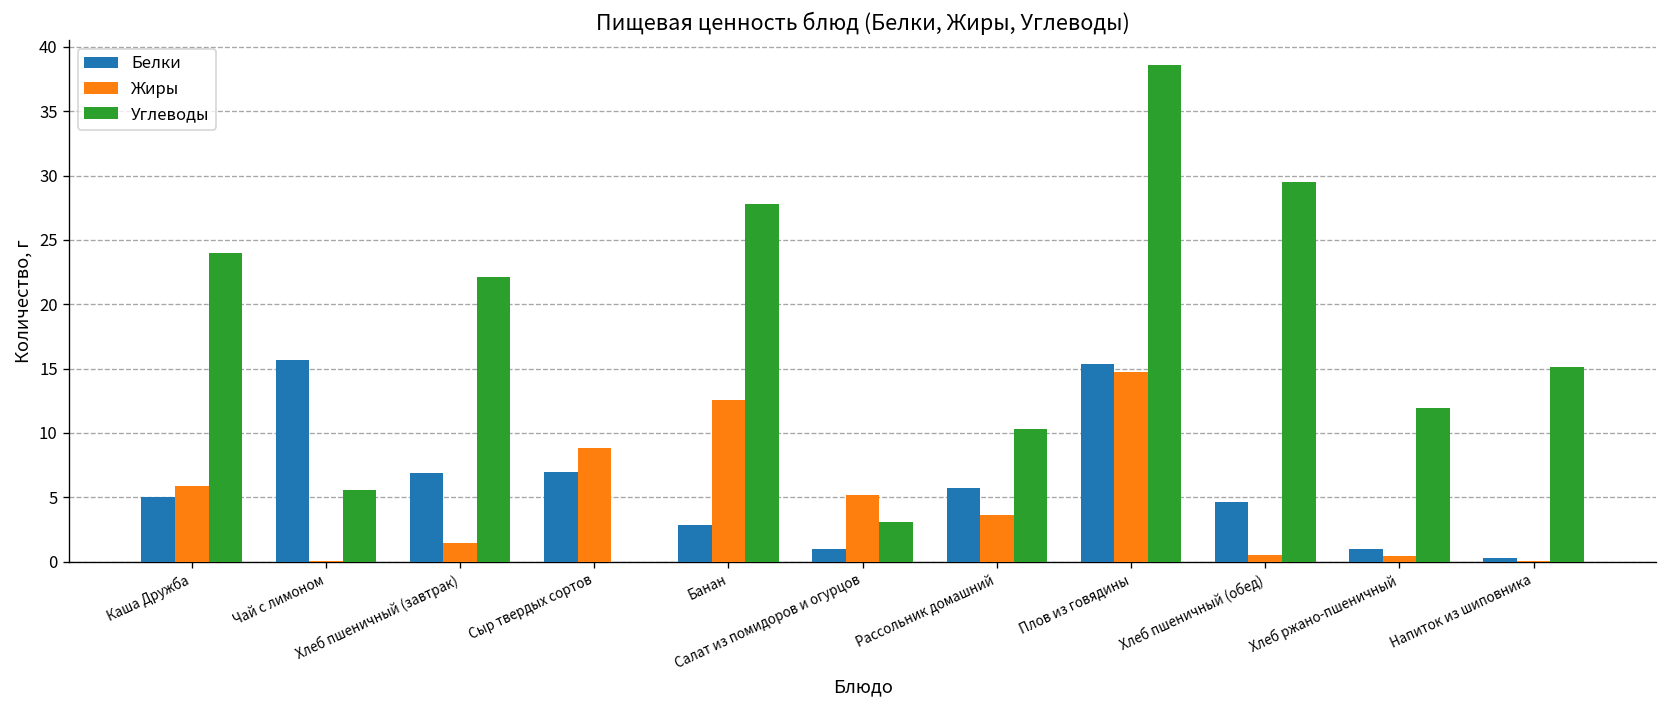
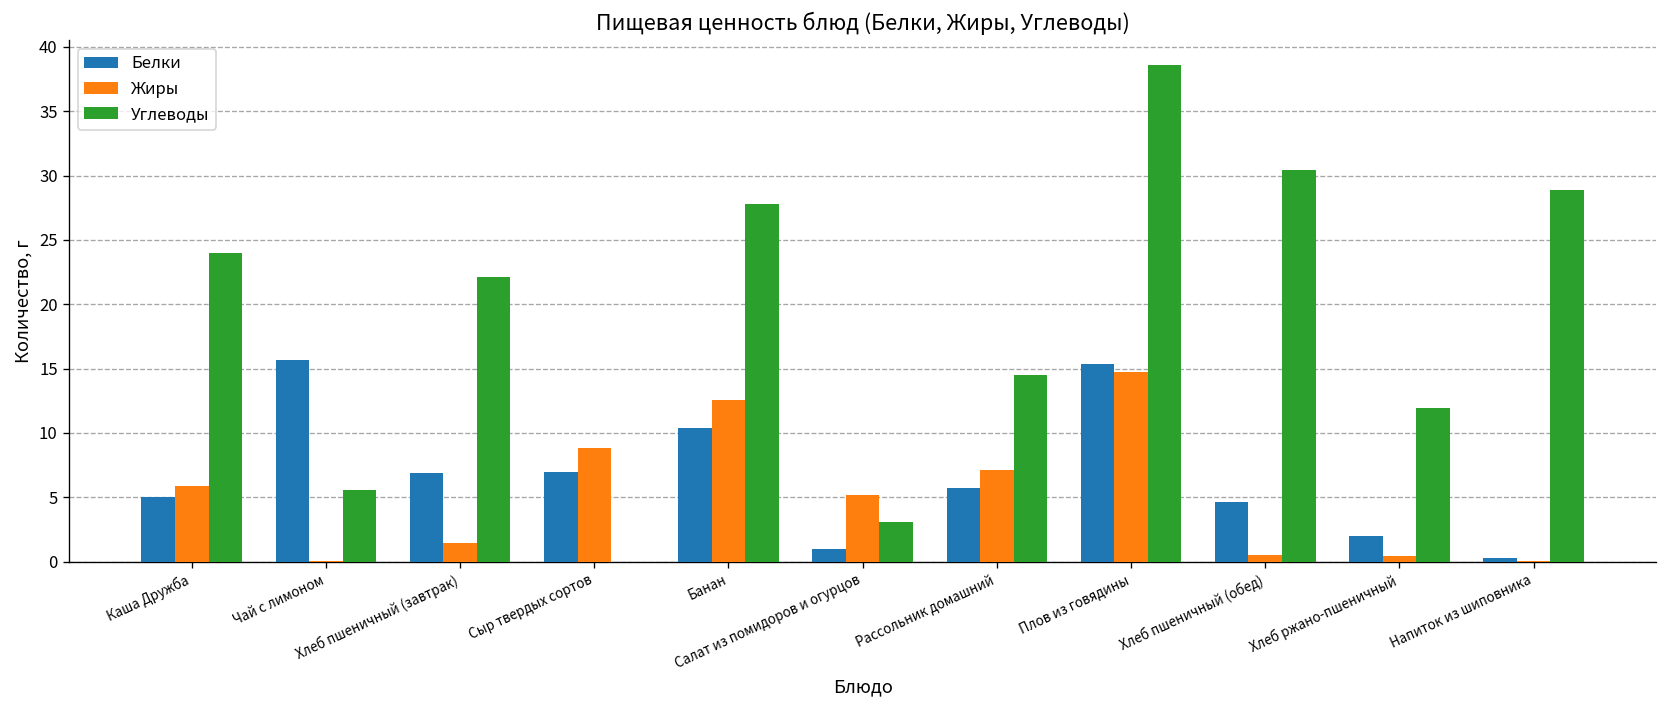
Белки, Банан: 2.8 -> 10.4
Жиры, Рассольник домашний: 3.7 -> 7.1
Углеводы, Рассольник домашний: 10.3 -> 14.5
Углеводы, Хлеб пшеничный (обед): 29.5 -> 30.4
Белки, Хлеб ржано-пшеничный: 1 -> 2
Углеводы, Напиток из шиповника: 15.2 -> 28.9
